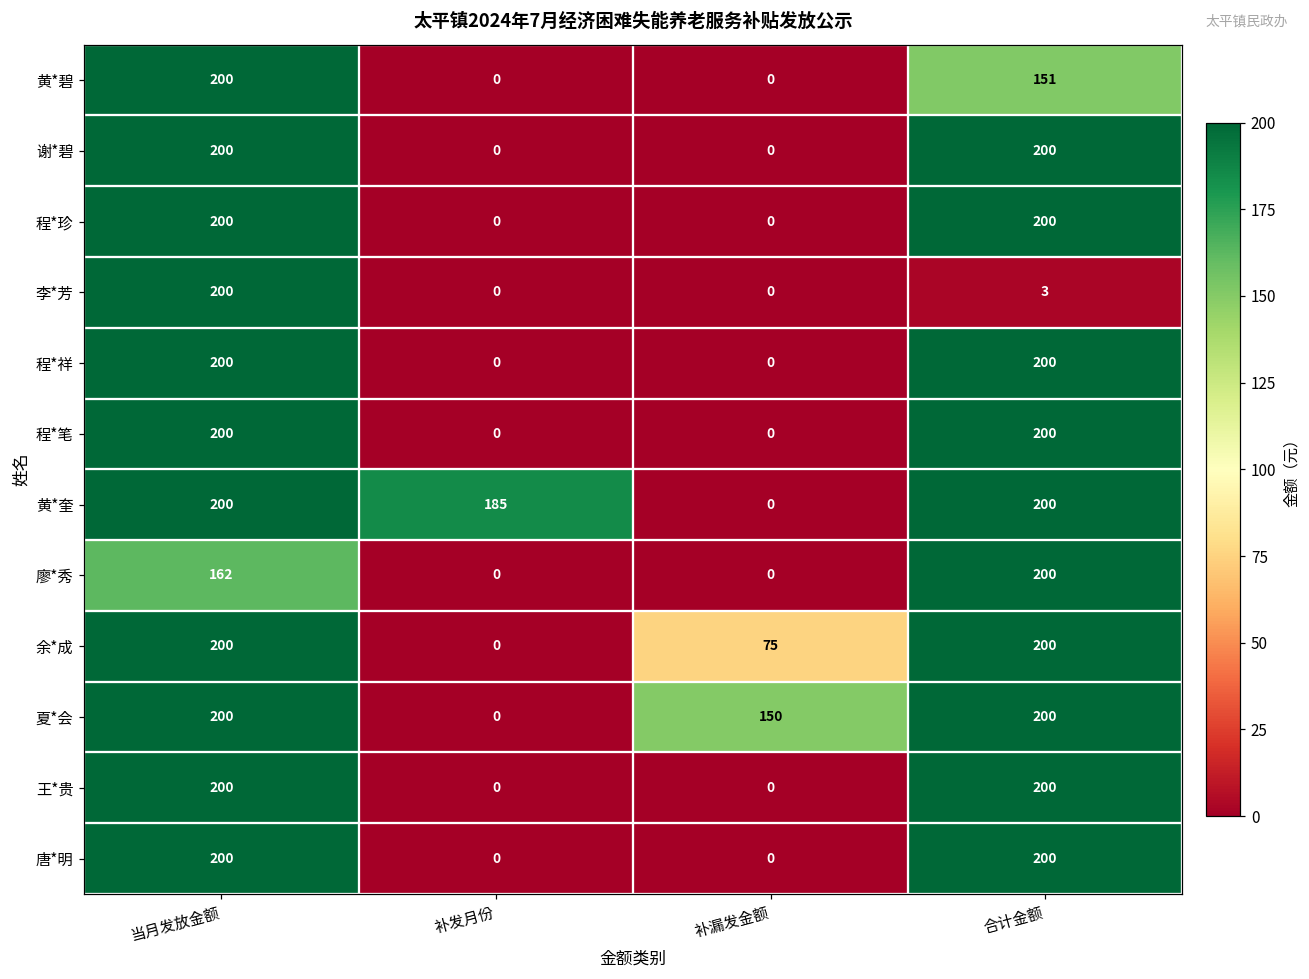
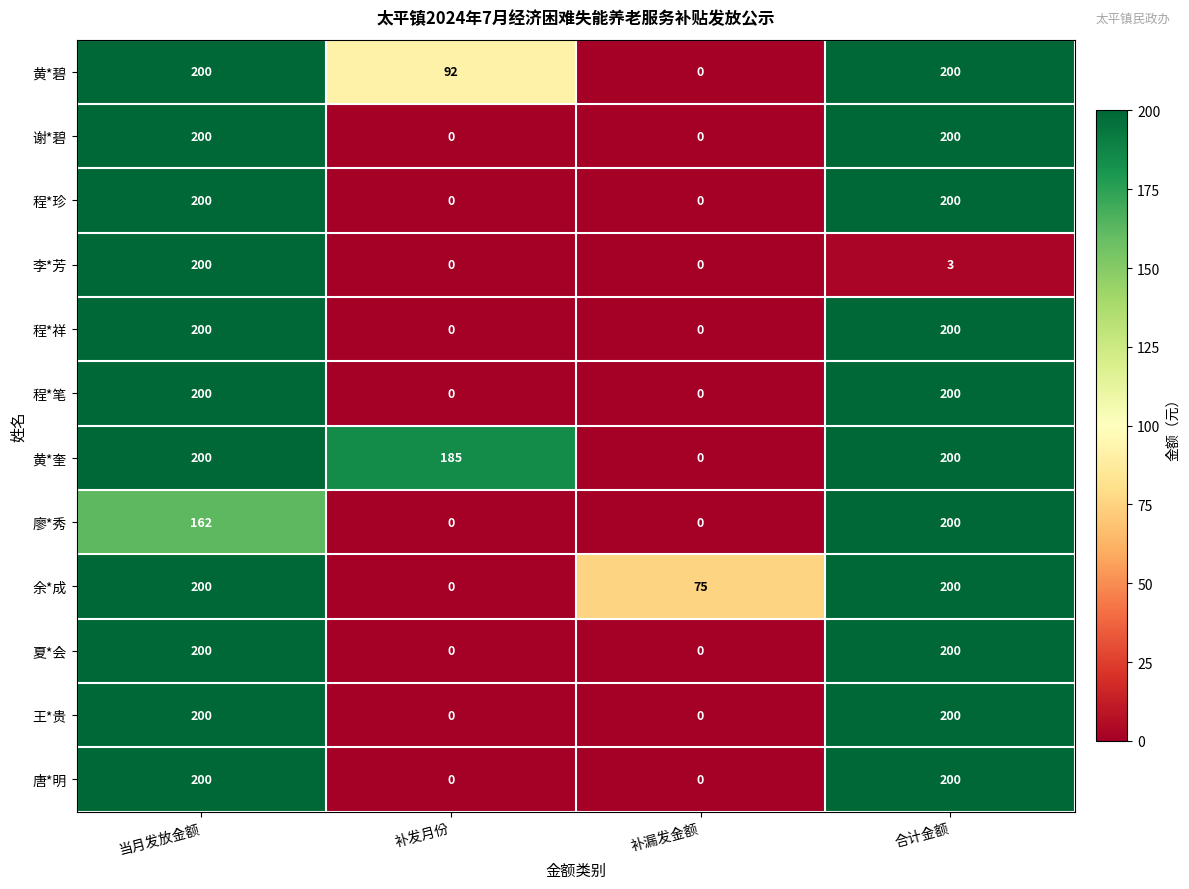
黄*碧, 补发月份: 0 -> 92
黄*碧, 合计金额: 151 -> 200
夏*会, 补漏发金额: 150 -> 0
